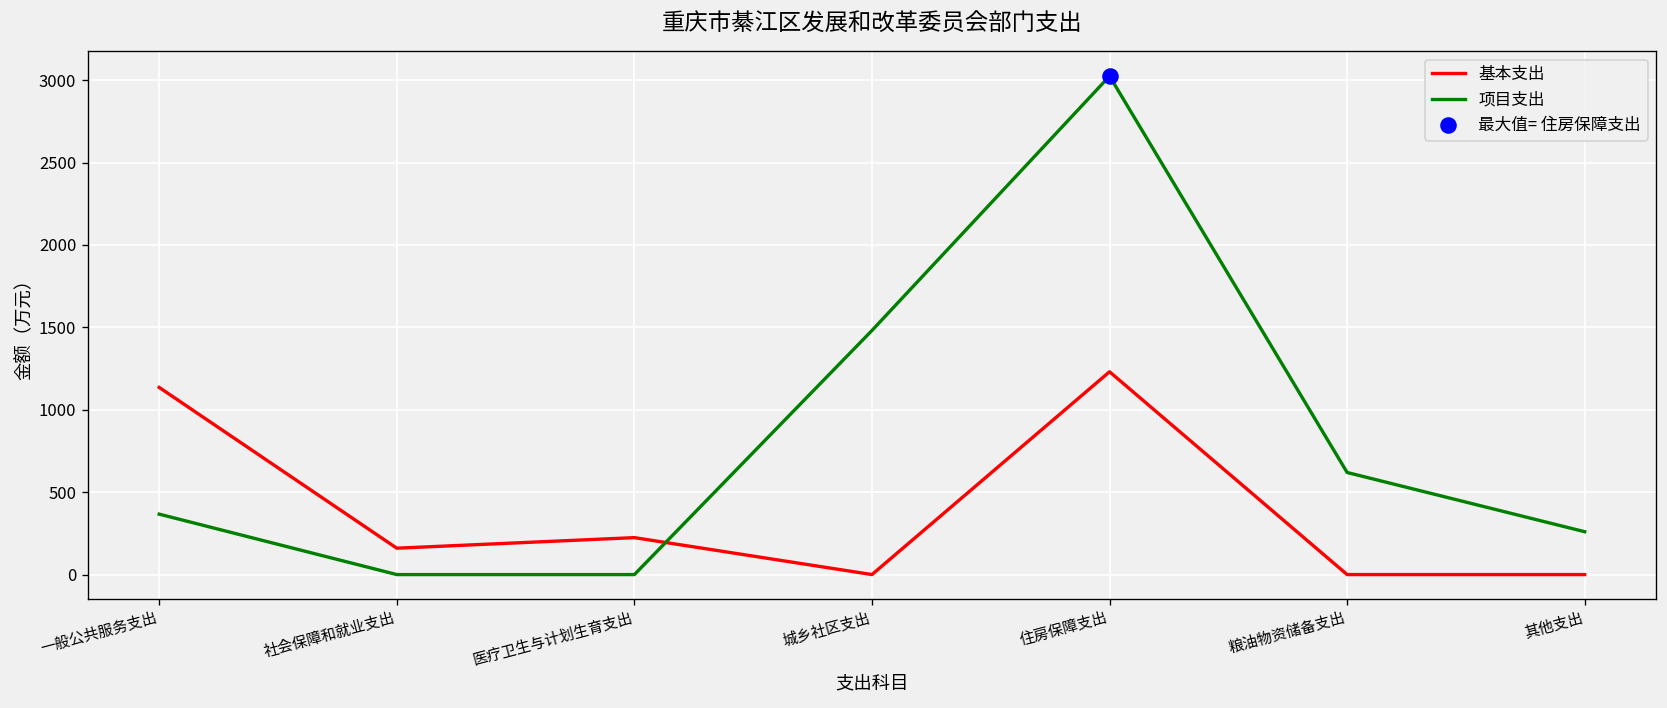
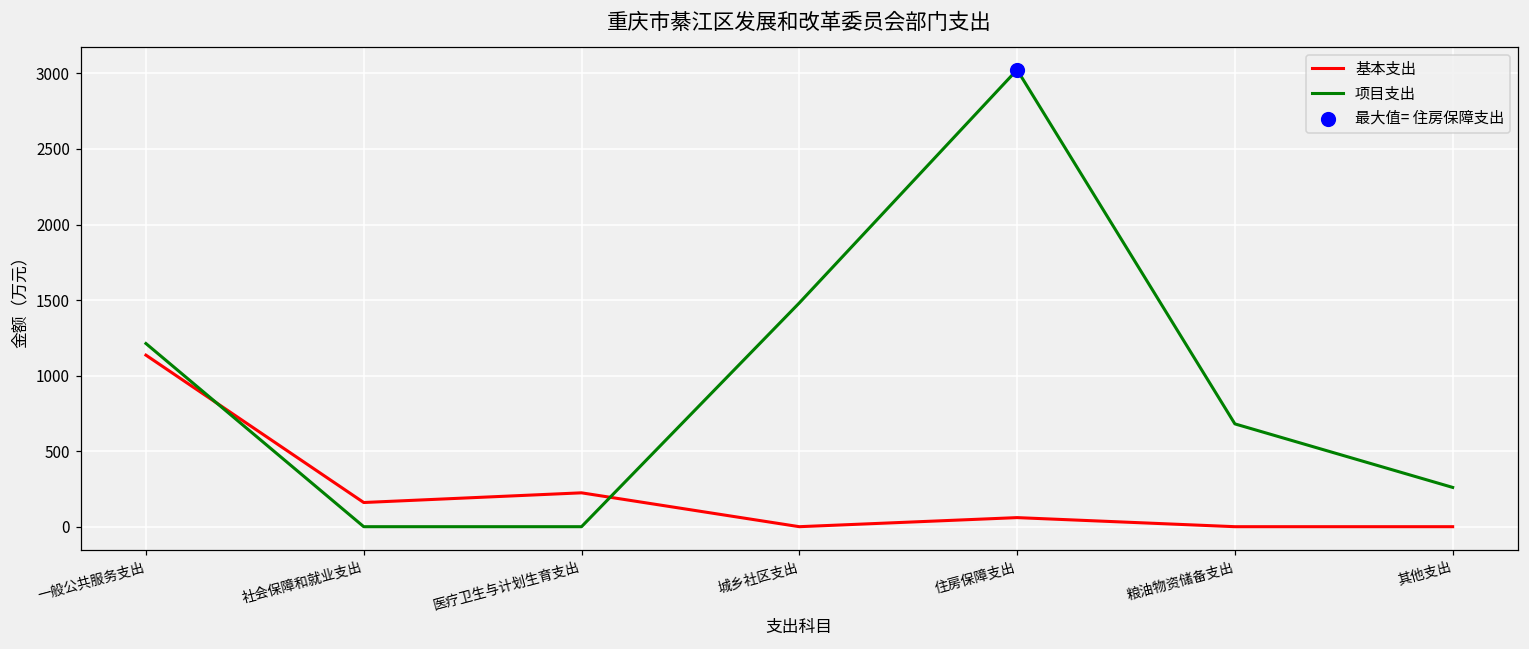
项目支出, 一般公共服务支出: 370 -> 1210
基本支出, 住房保障支出: 1230 -> 60
项目支出, 粮油物资储备支出: 620 -> 680
